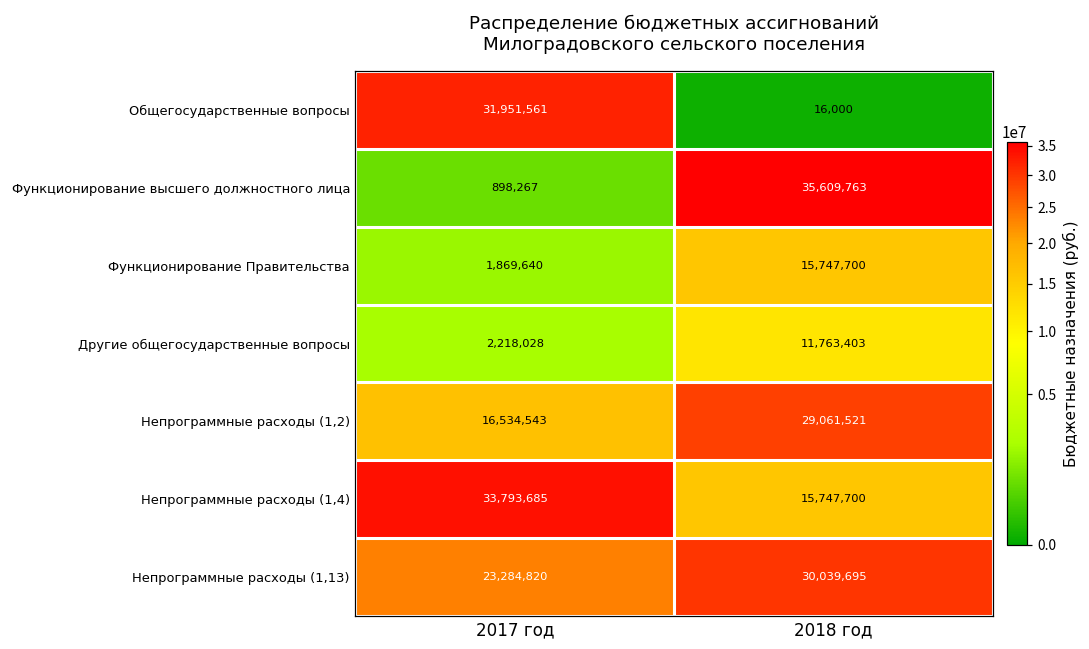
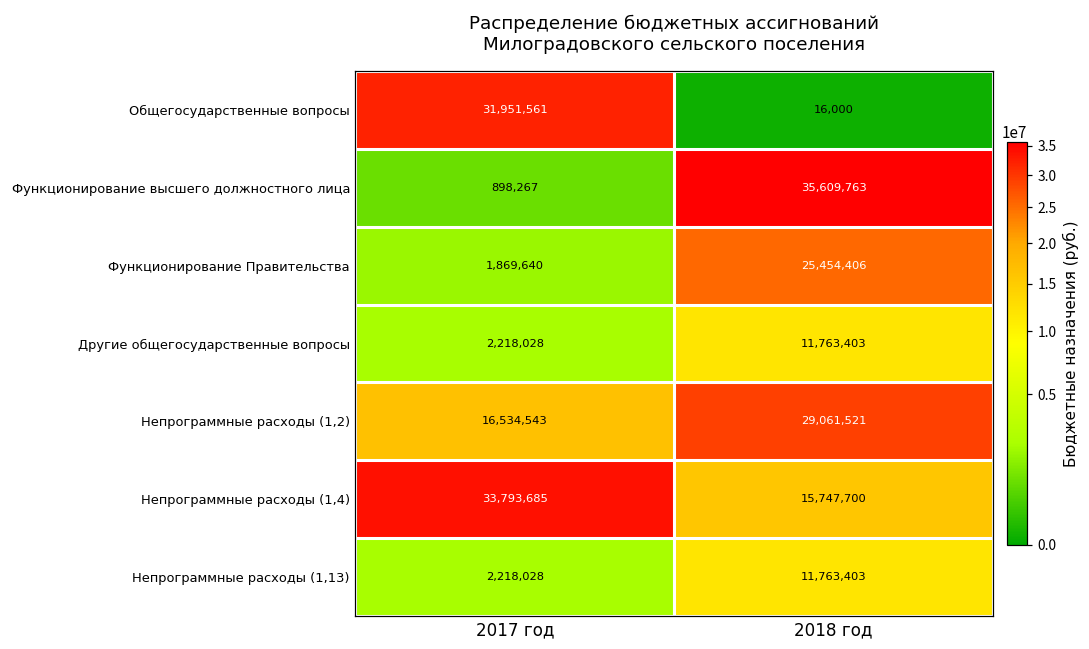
Функционирование Правительства, 2018 год: 15,747,700 -> 25,454,406
Непрограммные расходы (1,13), 2017 год: 23,284,820 -> 2,218,028
Непрограммные расходы (1,13), 2018 год: 30,039,695 -> 11,763,403
